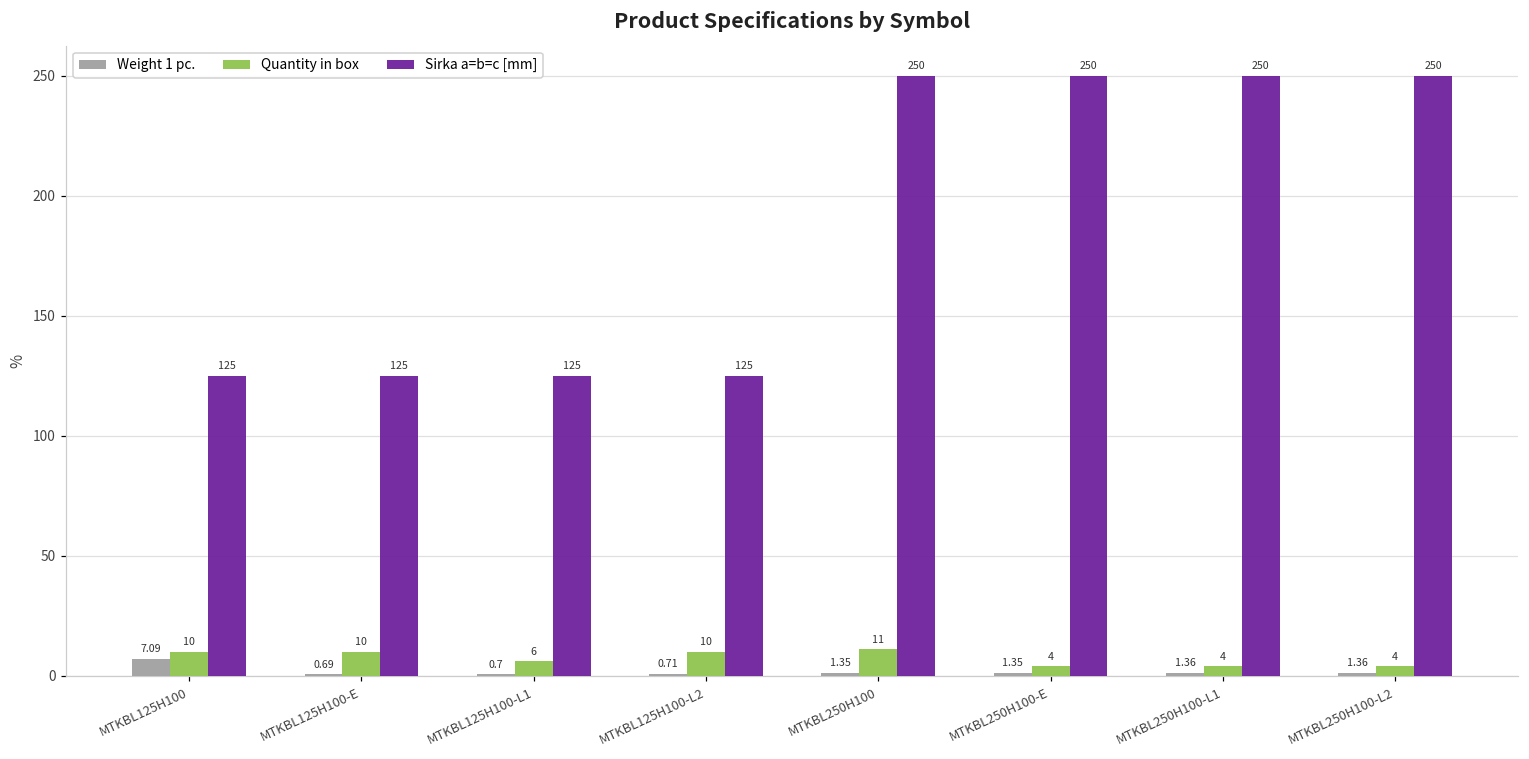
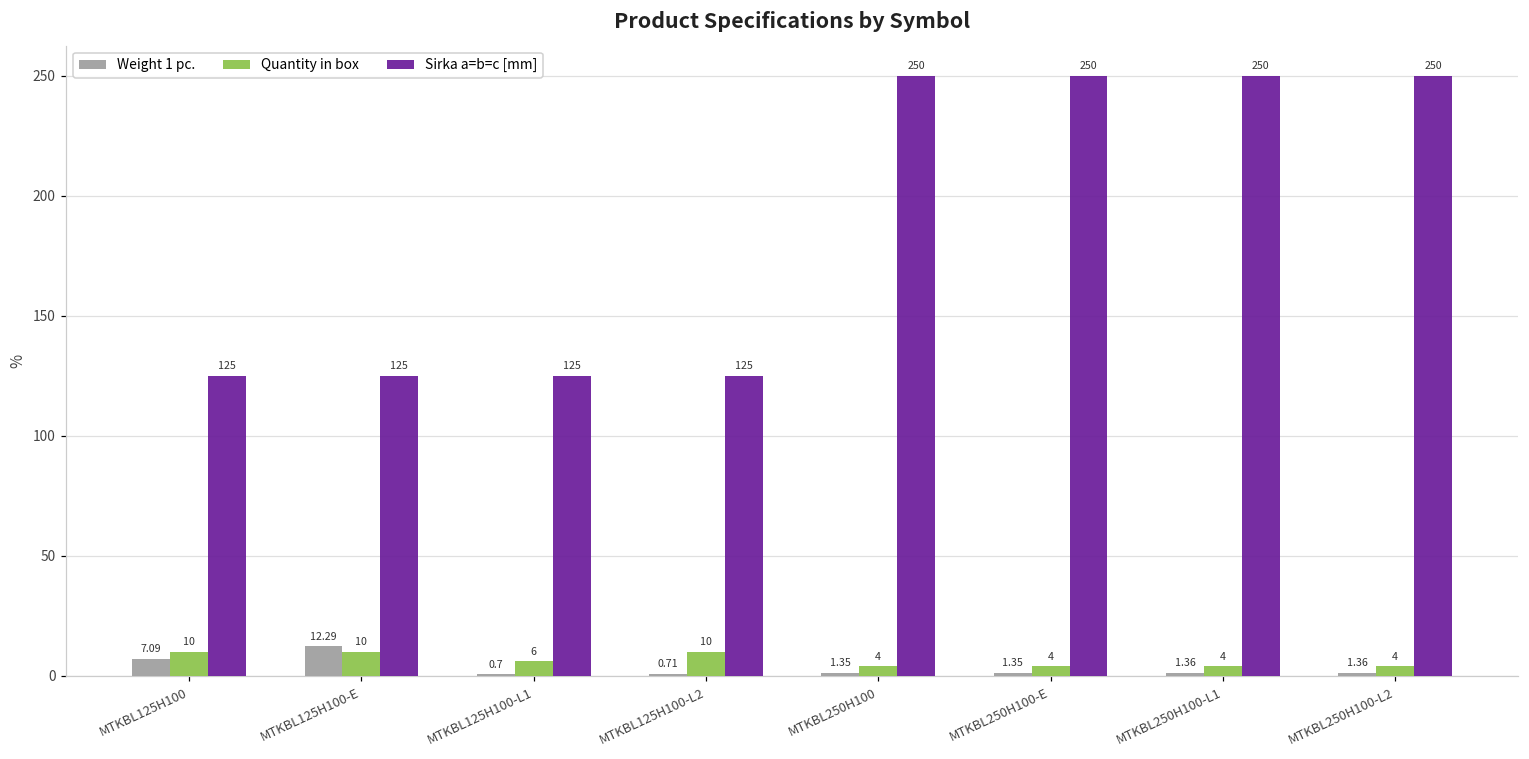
Weight 1 pc., MTKBL125H100-E: 0.69 -> 12.29
Quantity in box, MTKBL250H100: 11 -> 4
